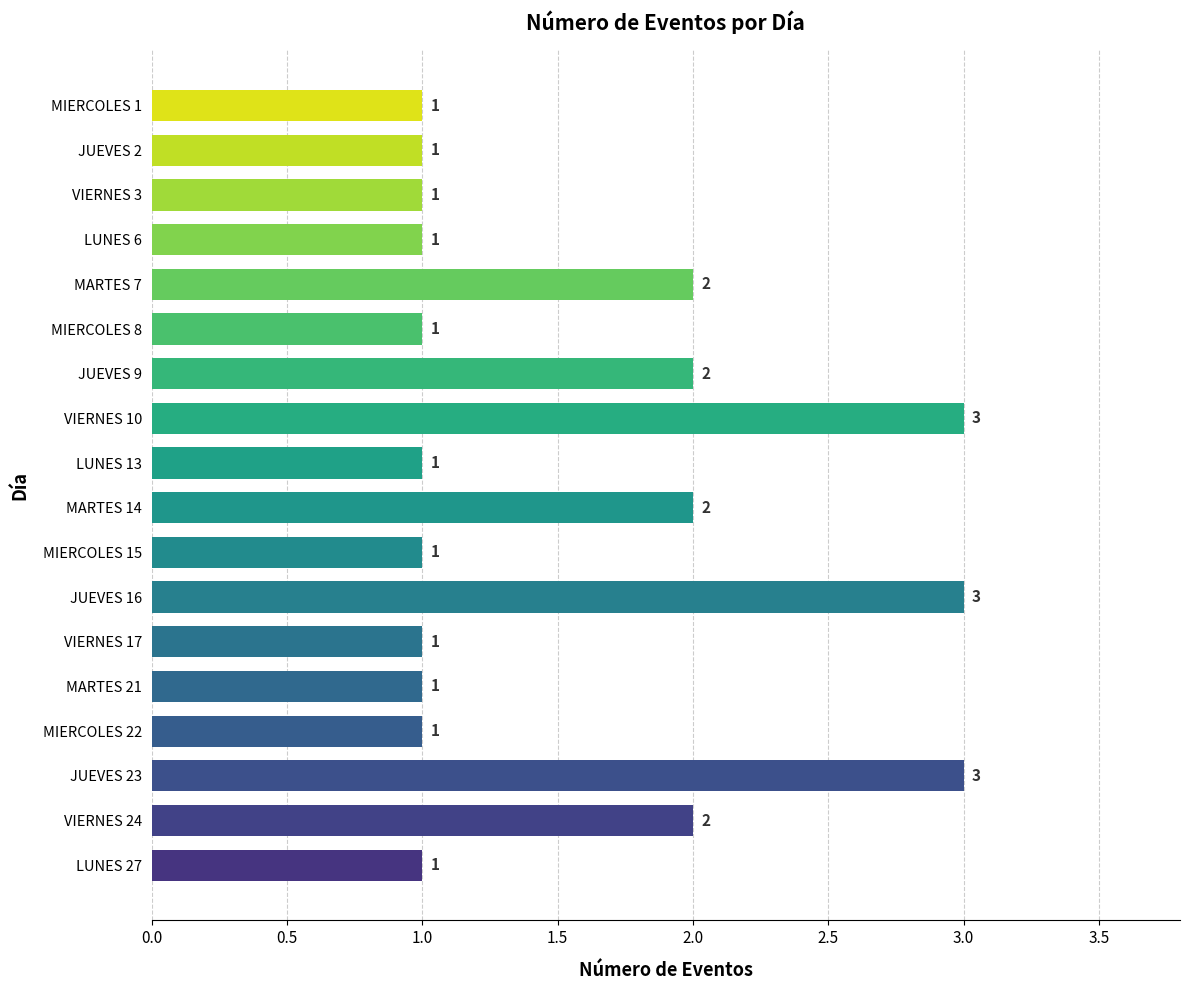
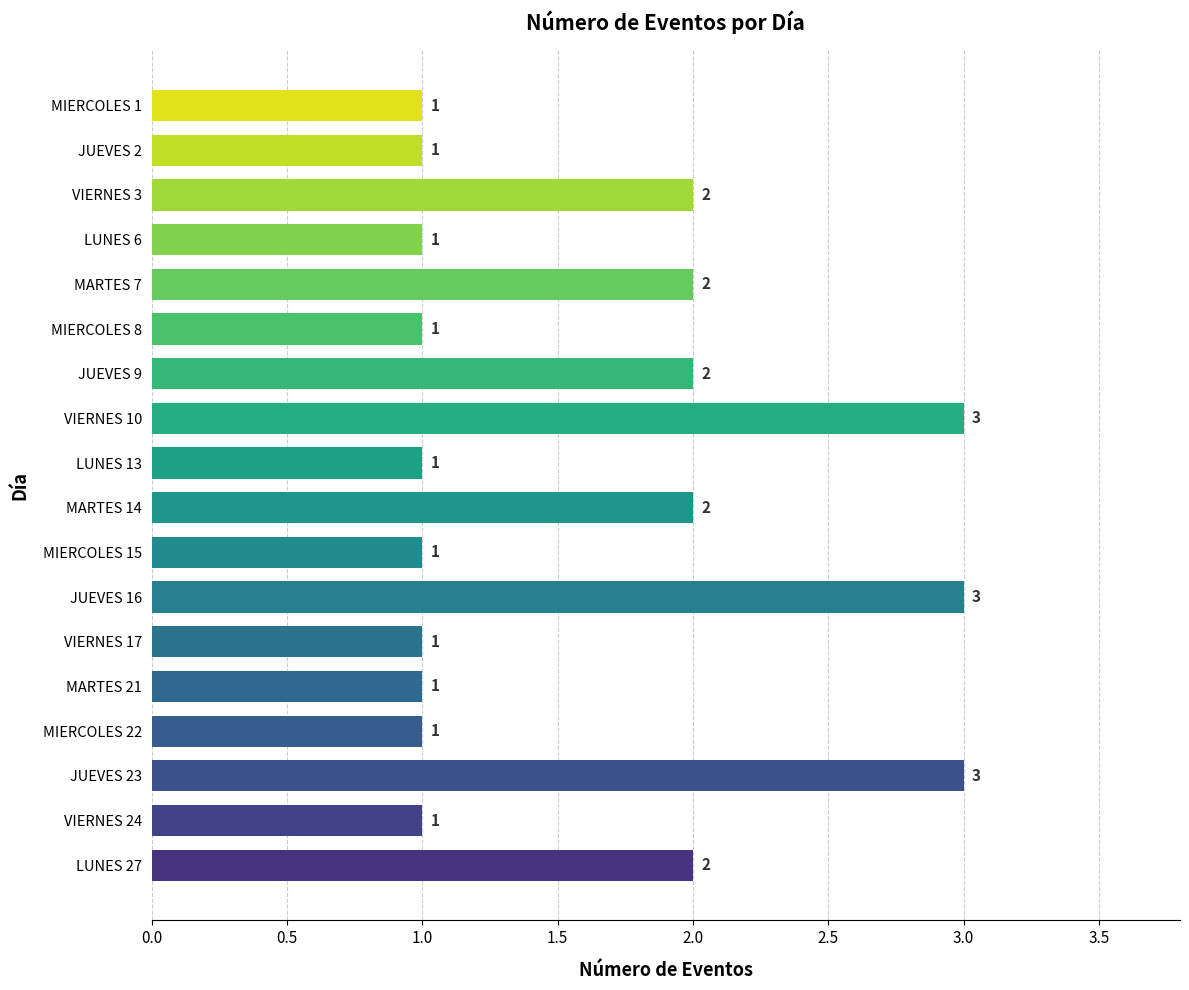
VIERNES 3: 1 -> 2
VIERNES 24: 2 -> 1
LUNES 27: 1 -> 2
